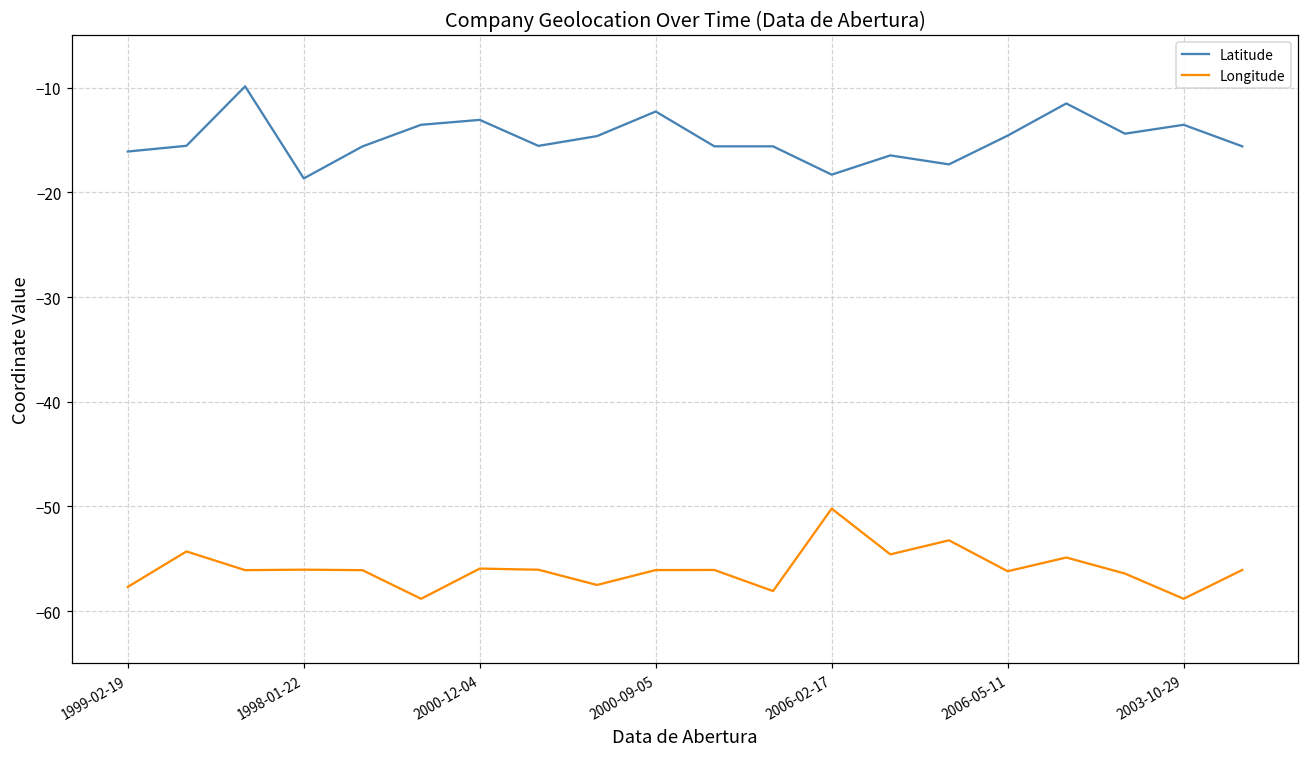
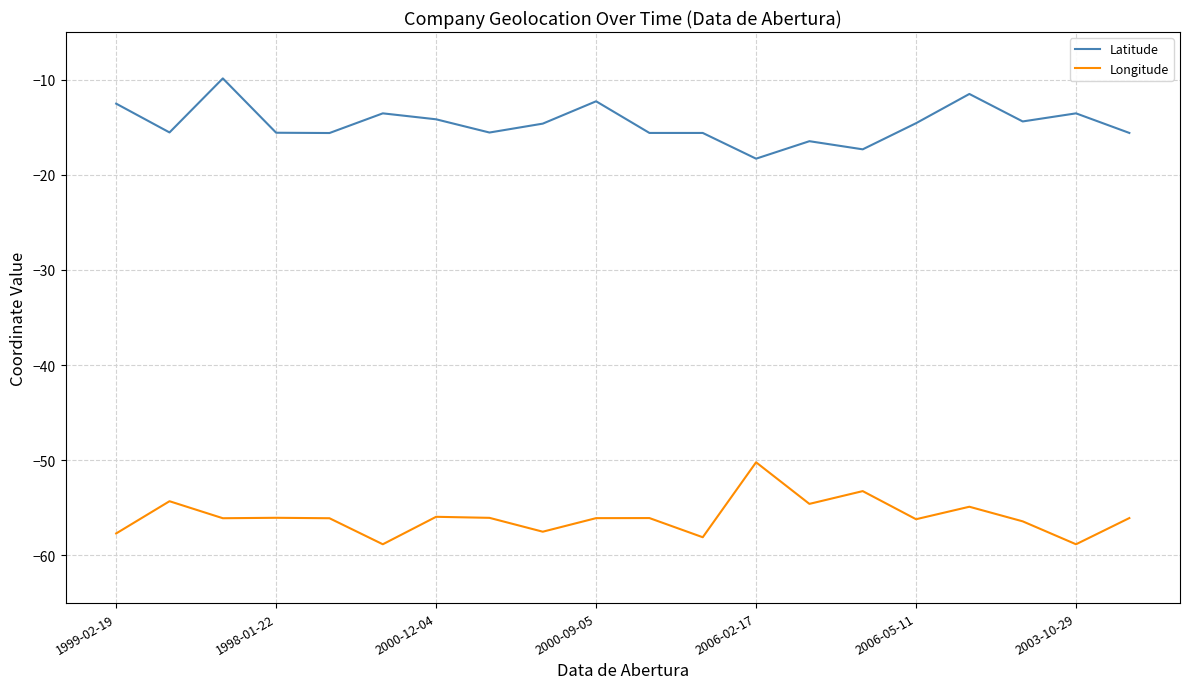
Latitude, 1999-02-19: -16 -> -13
Latitude, 1998-01-22: -19 -> -16
Latitude, 2000-12-04: -13 -> -14
